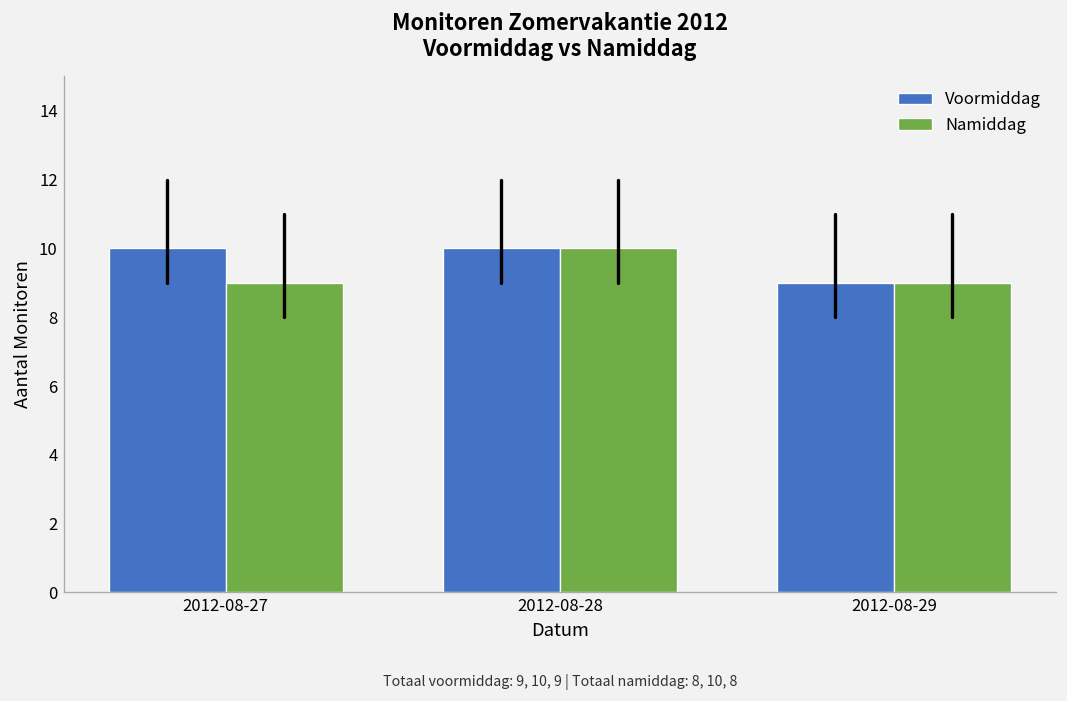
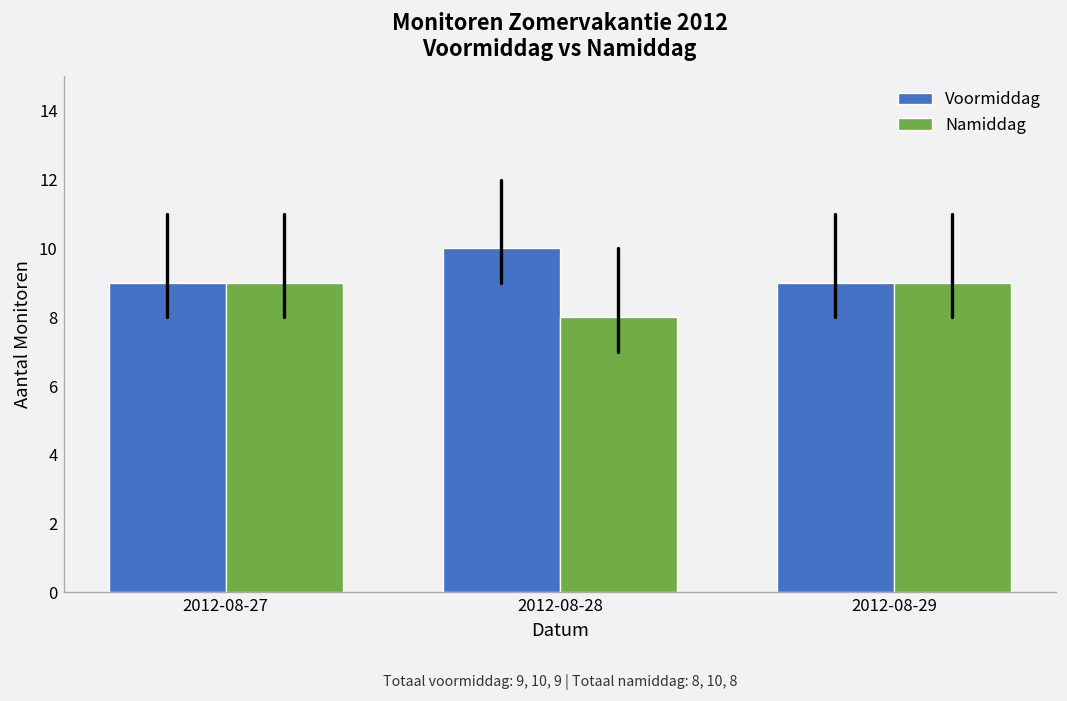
Voormiddag, 2012-08-27: 10 -> 9
Namiddag, 2012-08-28: 10 -> 8
